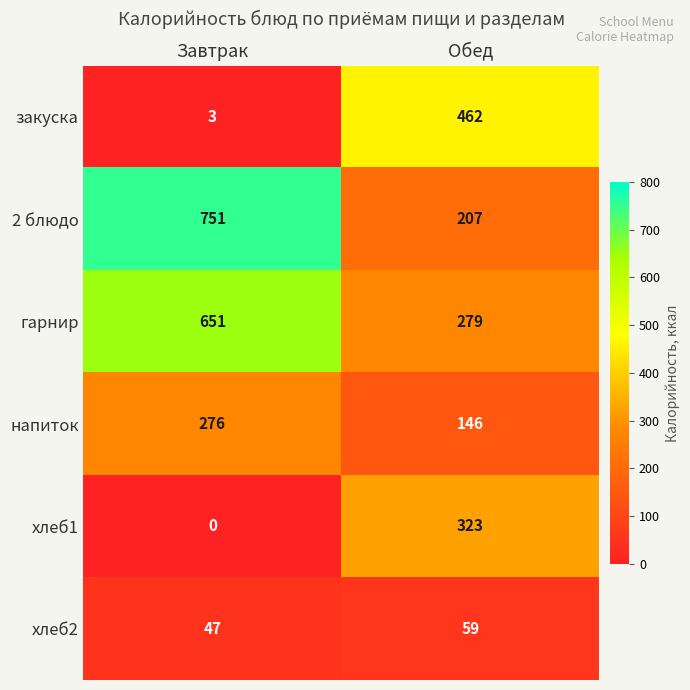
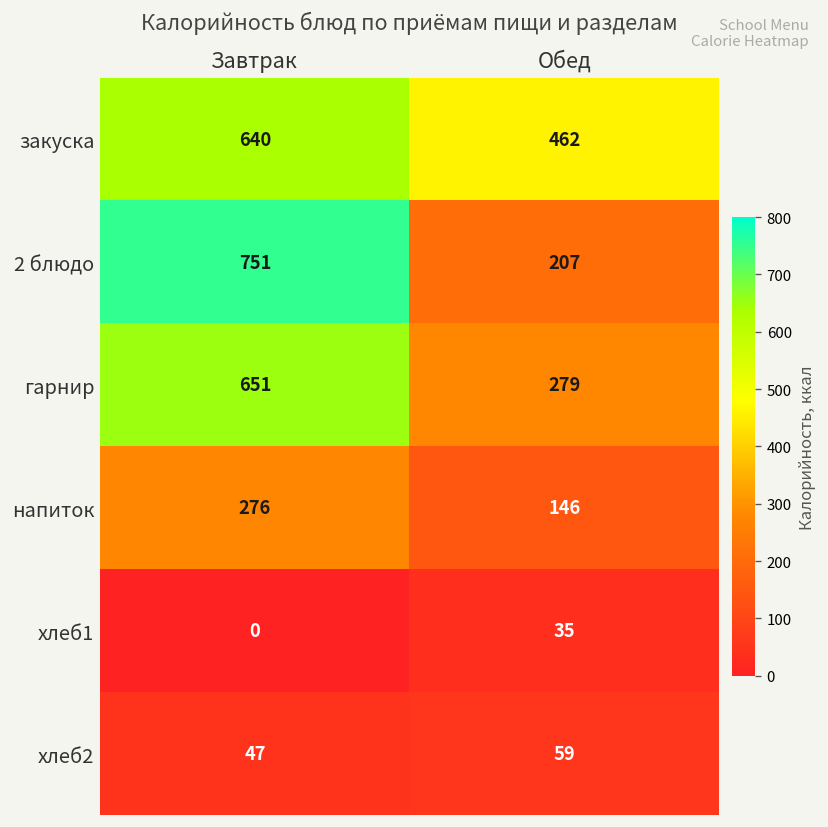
закуска, Завтрак: 3 -> 640
хлеб1, Обед: 323 -> 35
